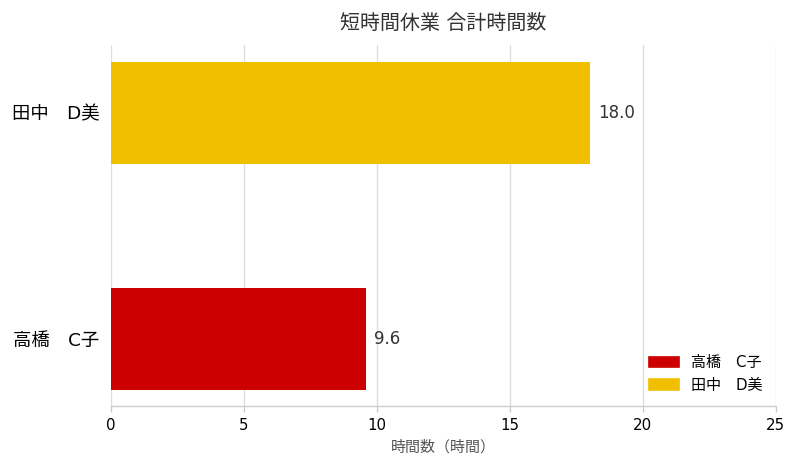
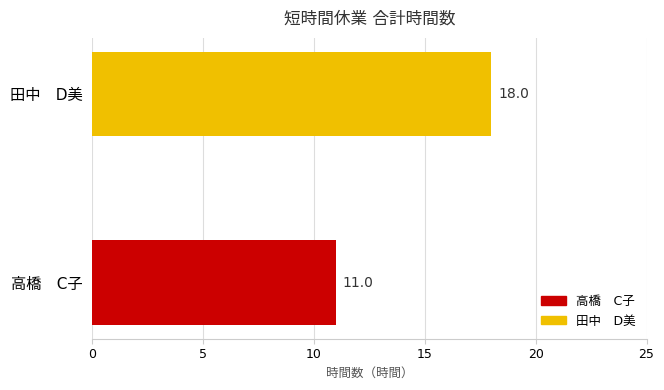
高橋 C子: 9.6 -> 11.0
